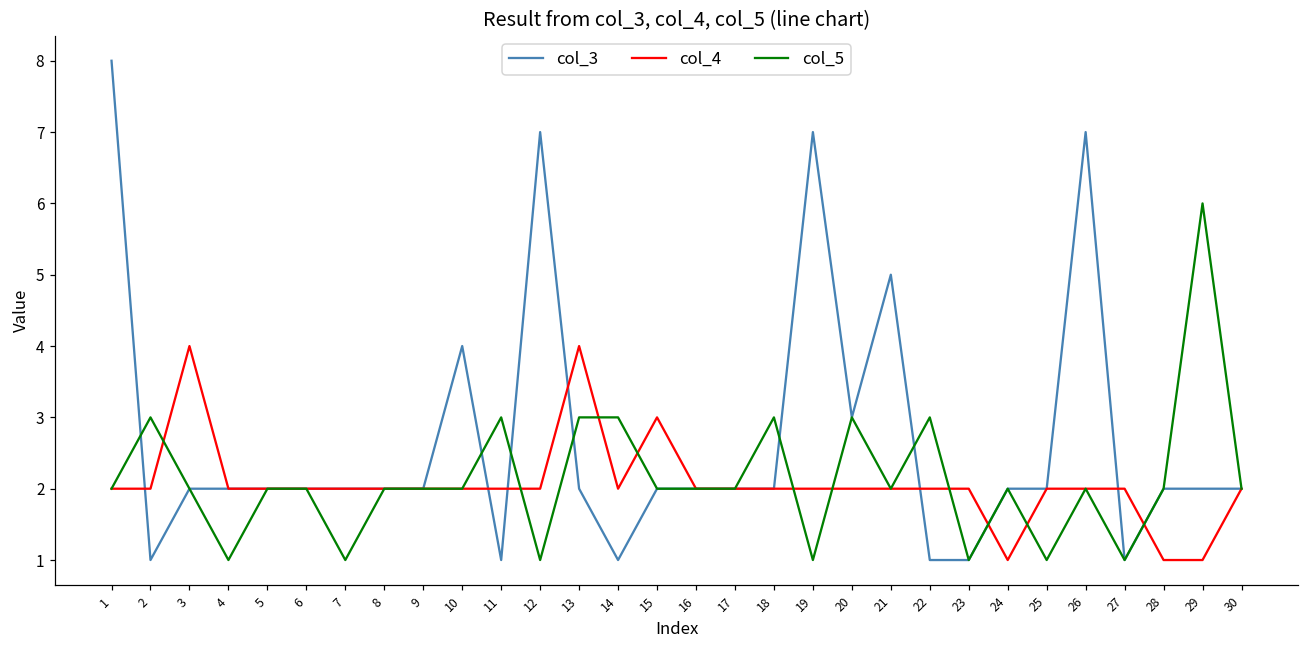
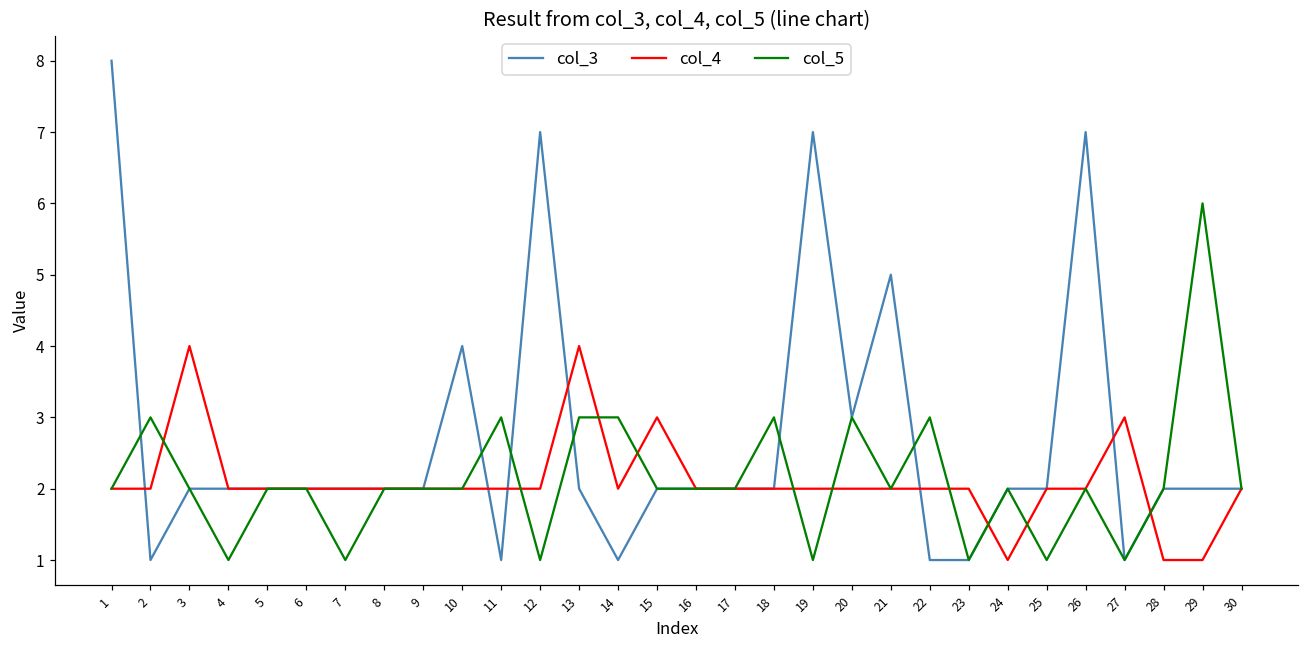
col_4, 27: 2 -> 3
